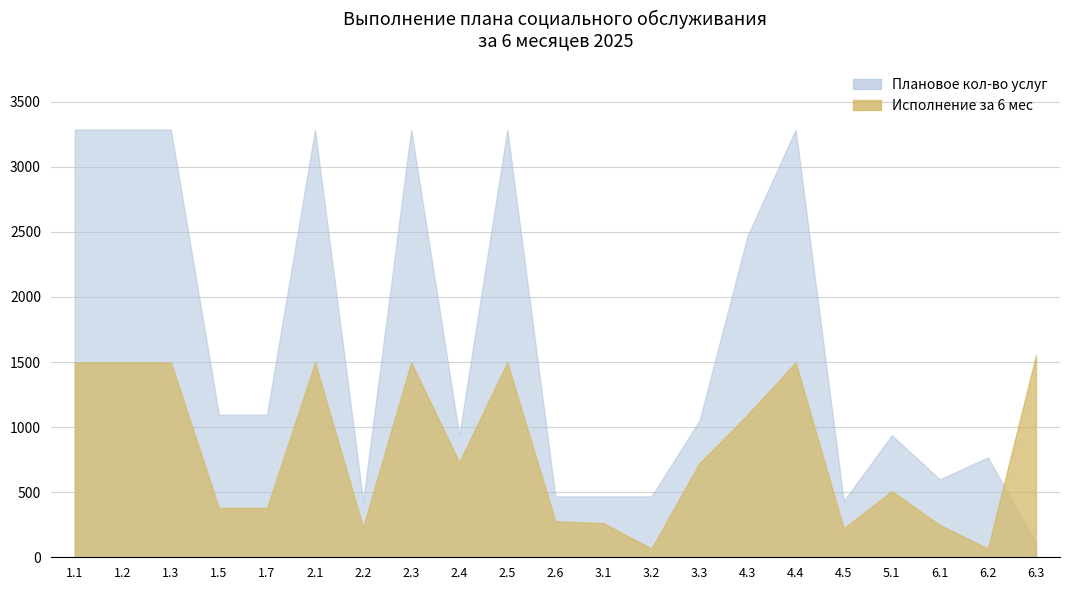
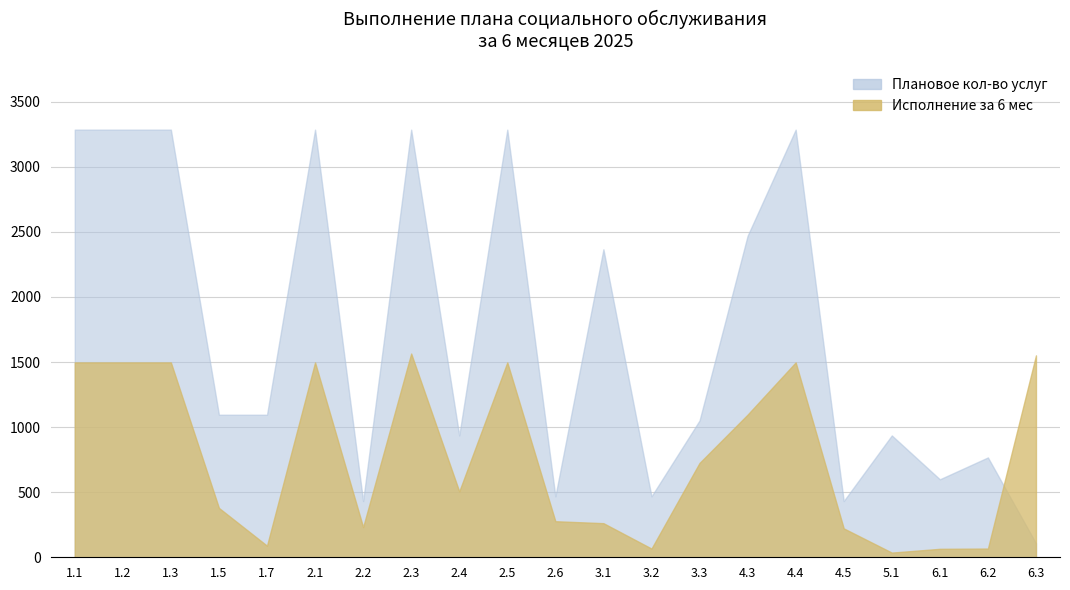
Исполнение за 6 мес, 1.7: 380 -> 90
Исполнение за 6 мес, 2.3: 1500 -> 1570
Исполнение за 6 мес, 2.4: 730 -> 510
Плановое кол-во услуг, 3.1: 470 -> 2370
Исполнение за 6 мес, 5.1: 510 -> 40
Исполнение за 6 мес, 6.1: 250 -> 70
